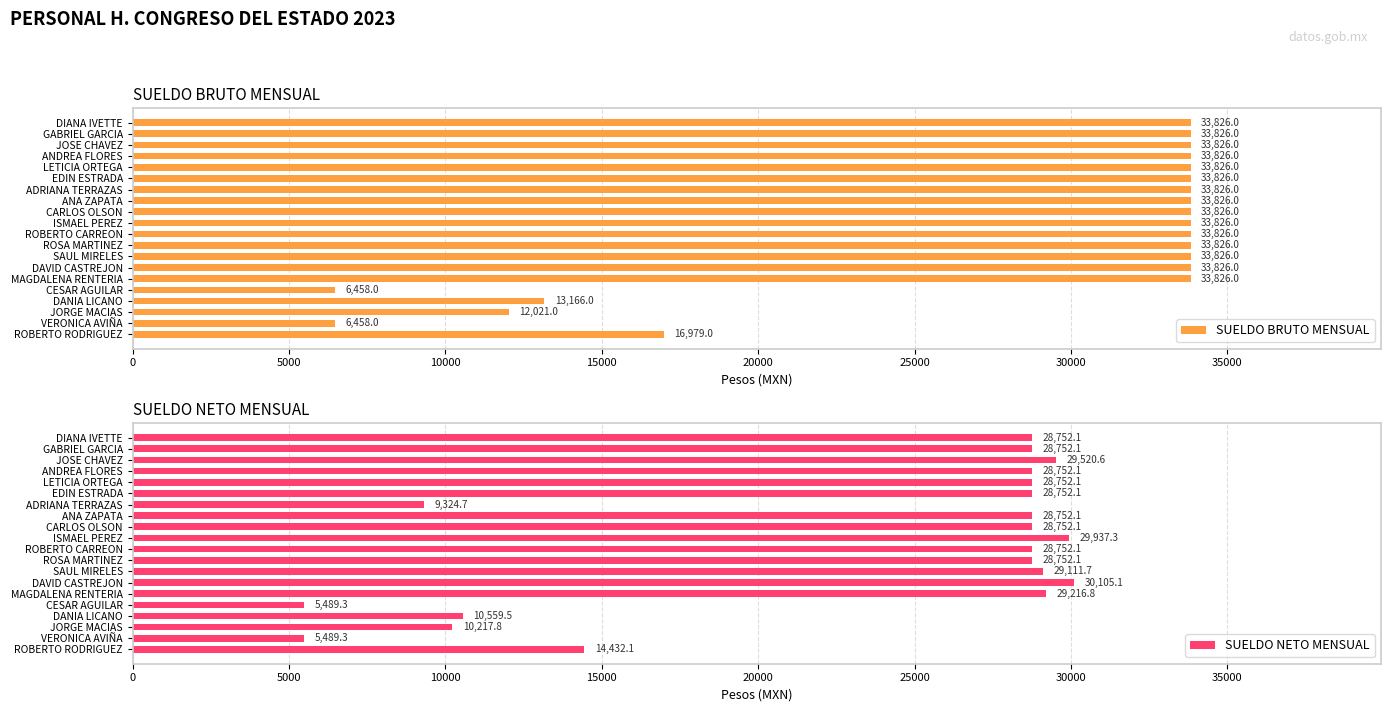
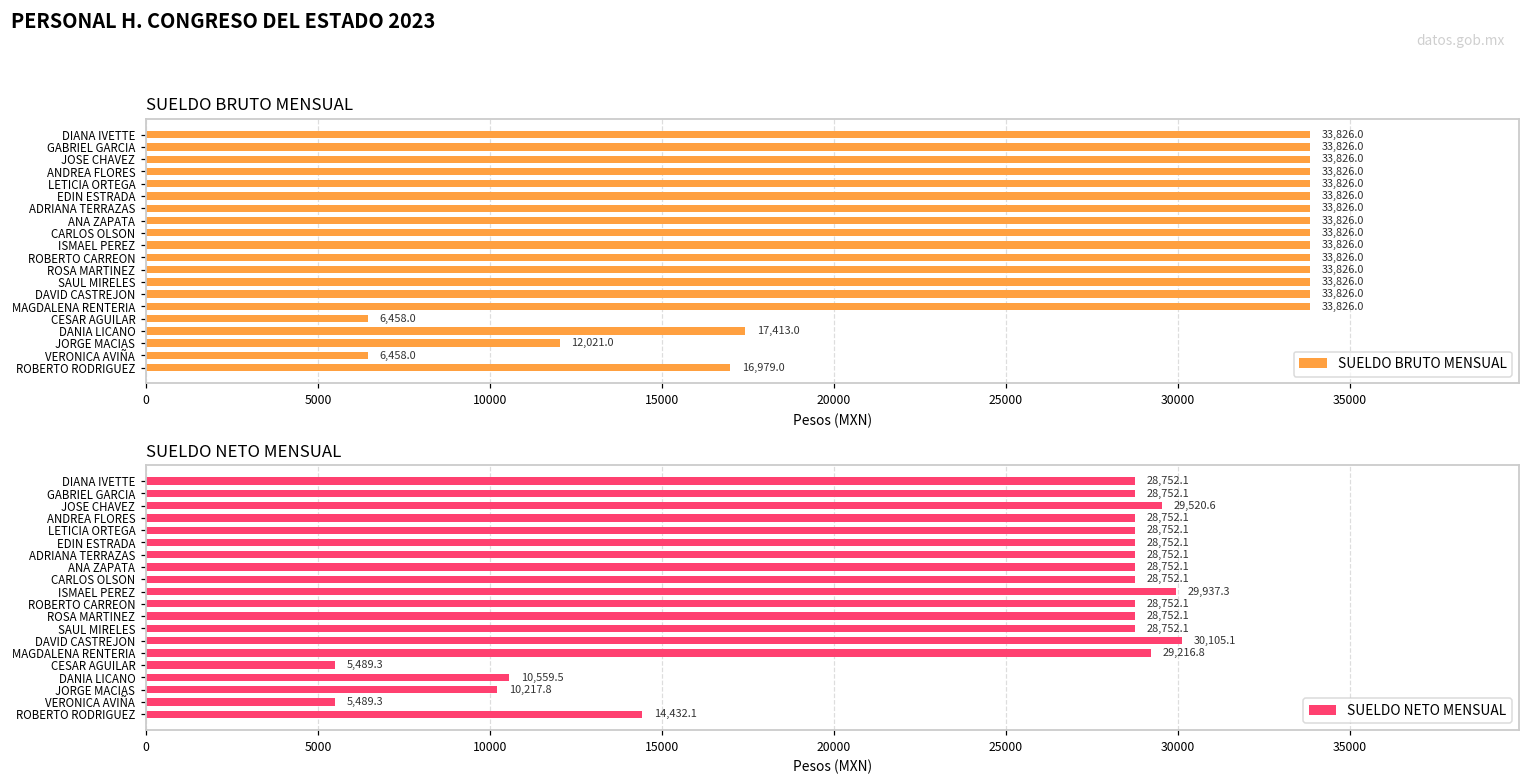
SUELDO BRUTO MENSUAL, DANIA LICANO: 13,166.0 -> 17,413.0
SUELDO NETO MENSUAL, ADRIANA TERRAZAS: 9,324.7 -> 28,752.1
SUELDO NETO MENSUAL, SAUL MIRELES: 29,111.7 -> 28,752.1
